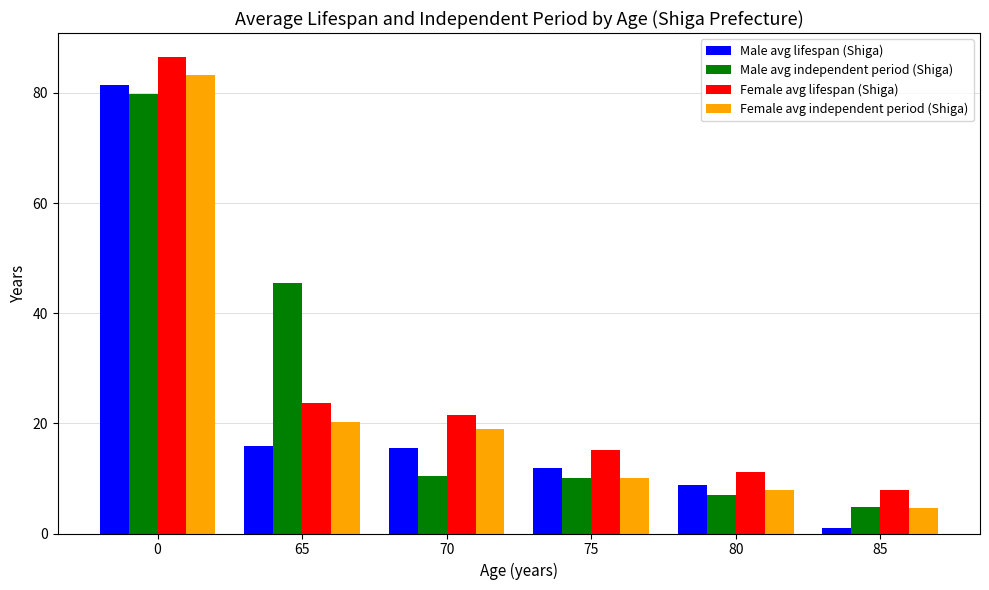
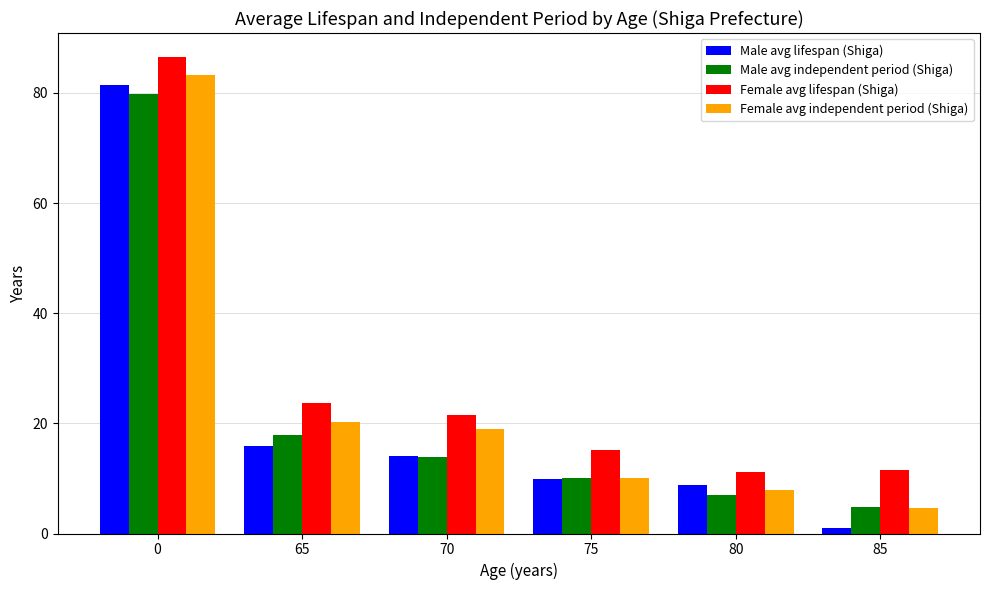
Male avg independent period (Shiga), 65: 45 -> 18
Male avg lifespan (Shiga), 70: 16 -> 14
Male avg independent period (Shiga), 70: 10 -> 14
Male avg lifespan (Shiga), 75: 12 -> 10
Female avg lifespan (Shiga), 85: 8 -> 11
